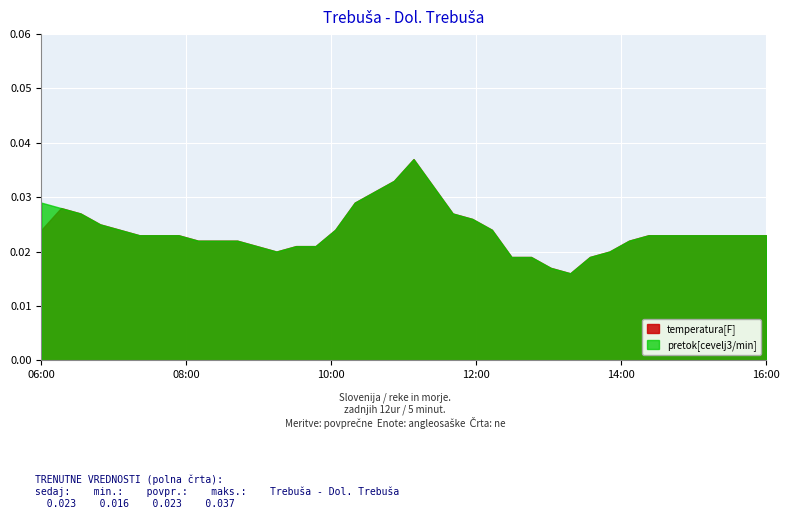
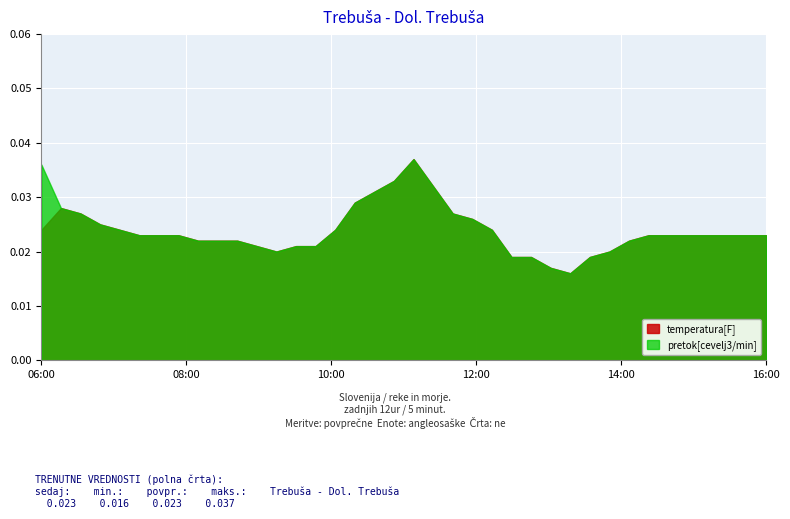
pretok[cevelj3/min], 06:00: 0.029 -> 0.036
